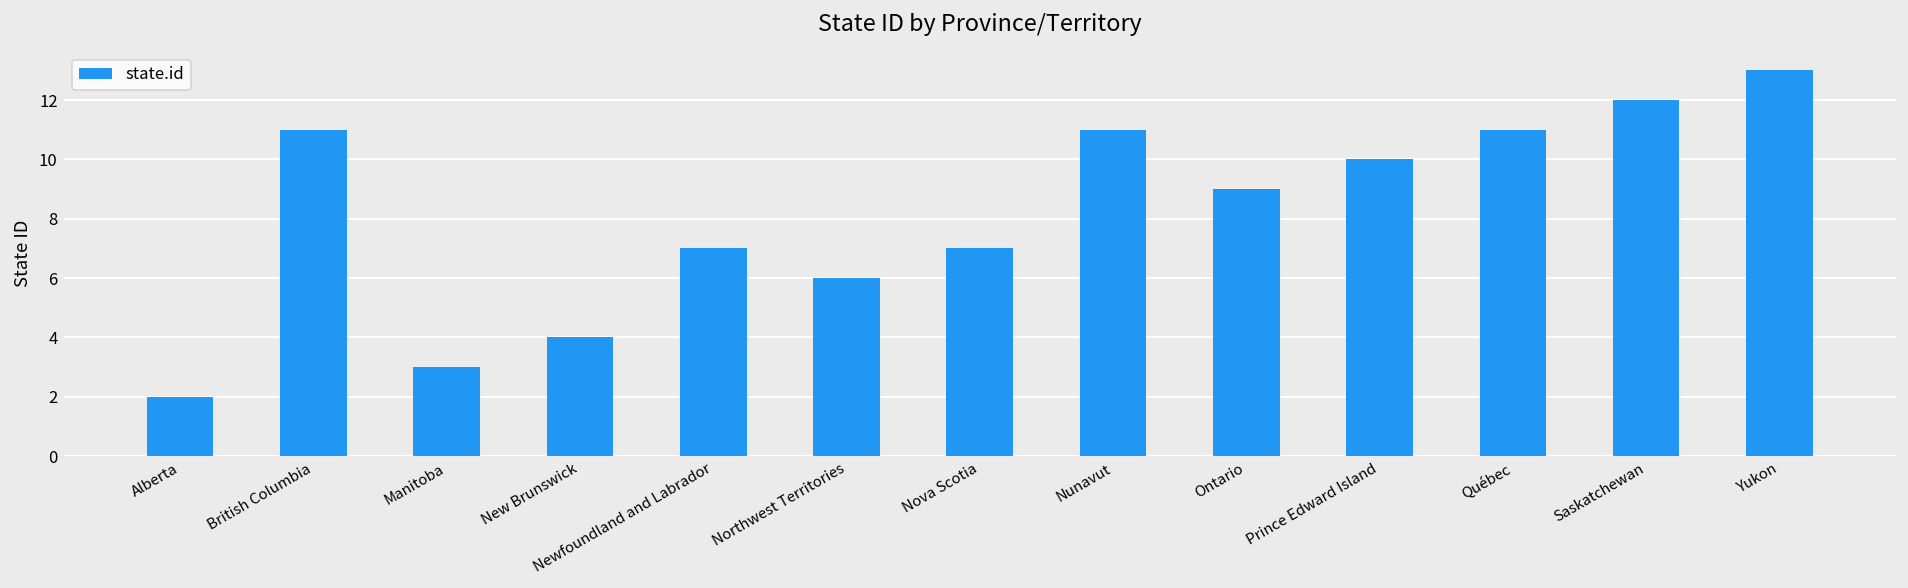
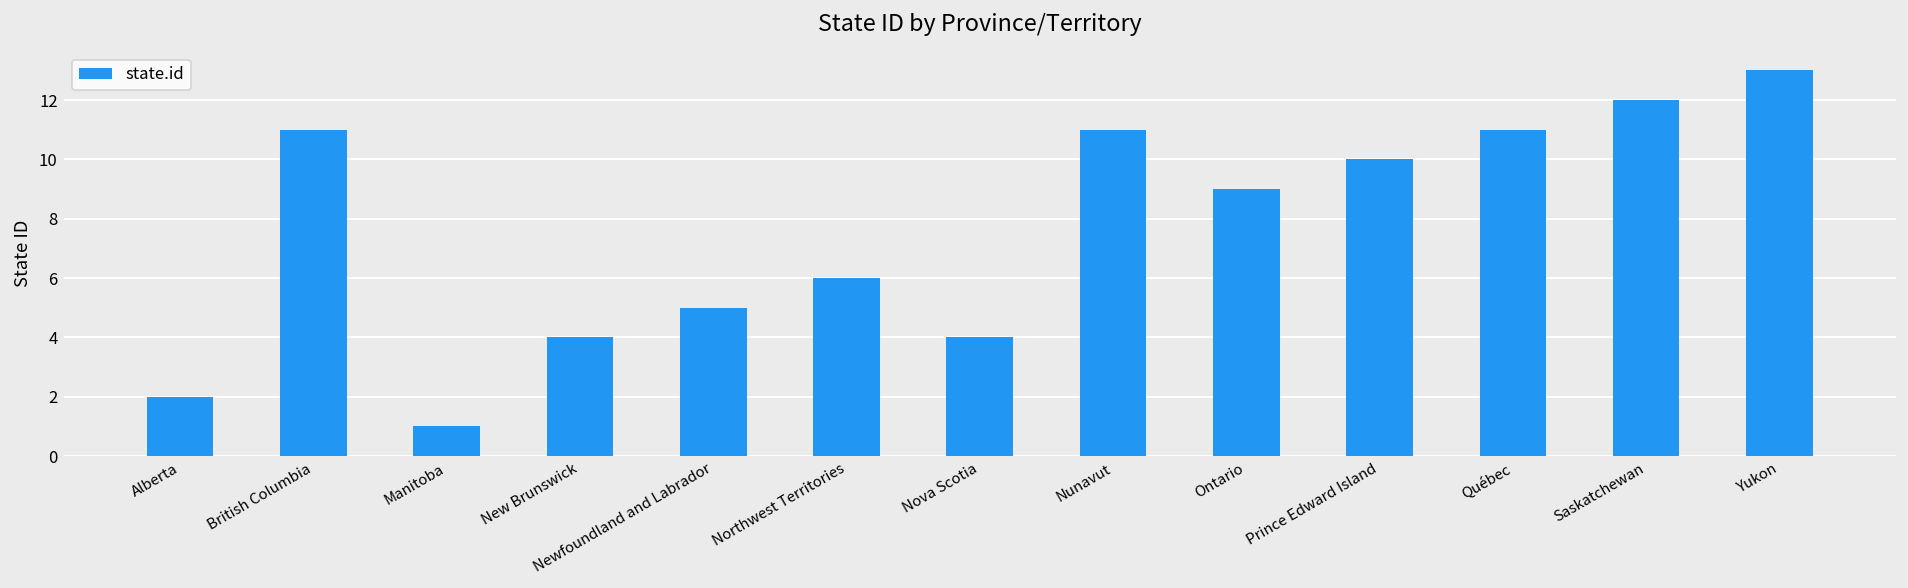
Manitoba: 3 -> 1
Newfoundland and Labrador: 7 -> 5
Nova Scotia: 7 -> 4
